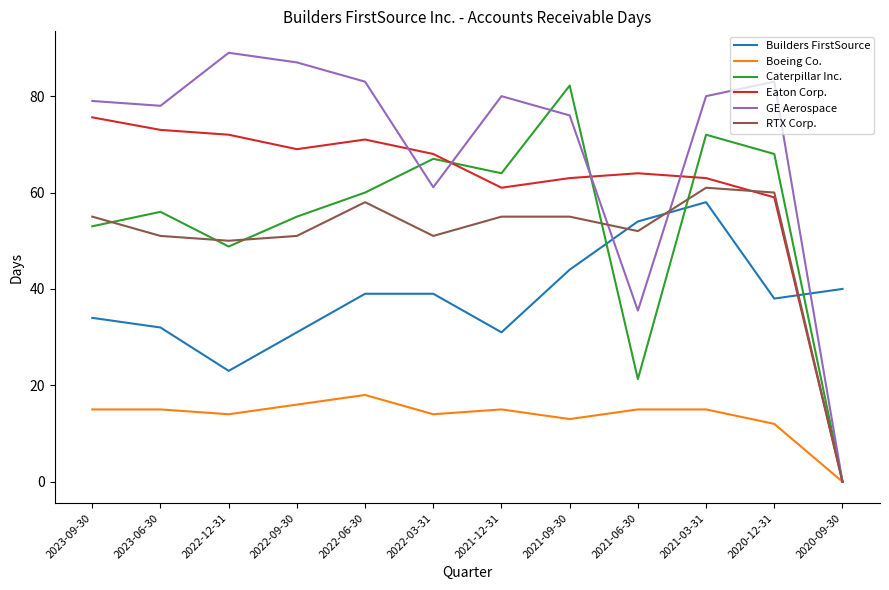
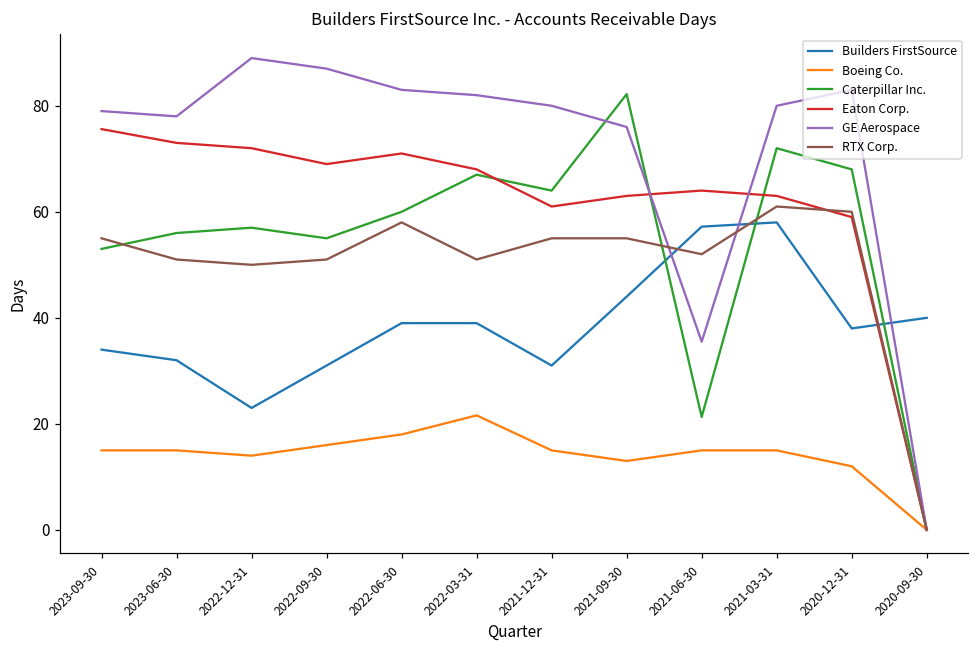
Caterpillar Inc., 2022-12-31: 49 -> 57
Boeing Co., 2022-03-31: 14 -> 22
GE Aerospace, 2022-03-31: 61 -> 82
Builders FirstSource, 2021-06-30: 54 -> 57
